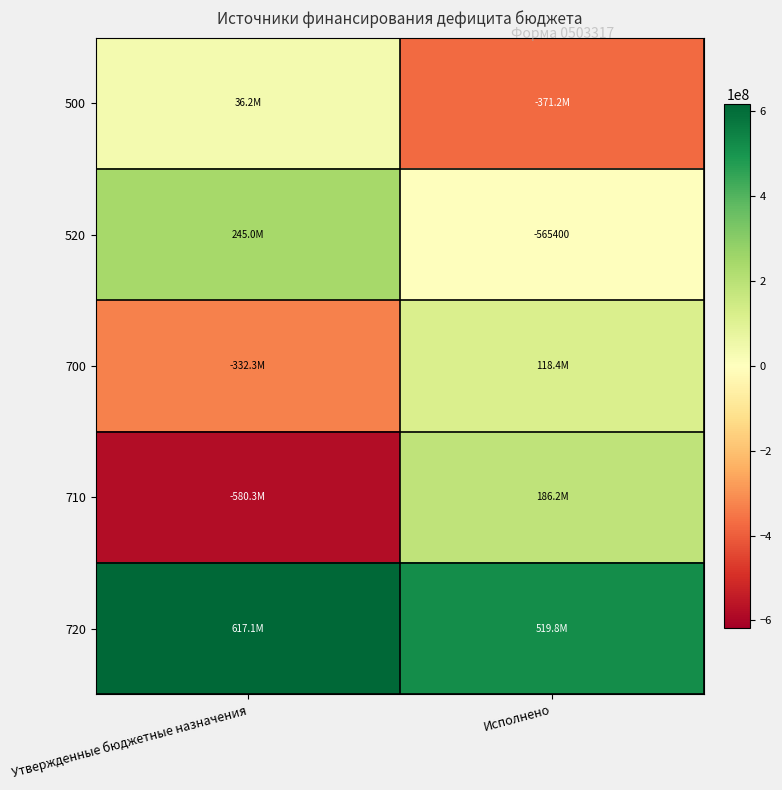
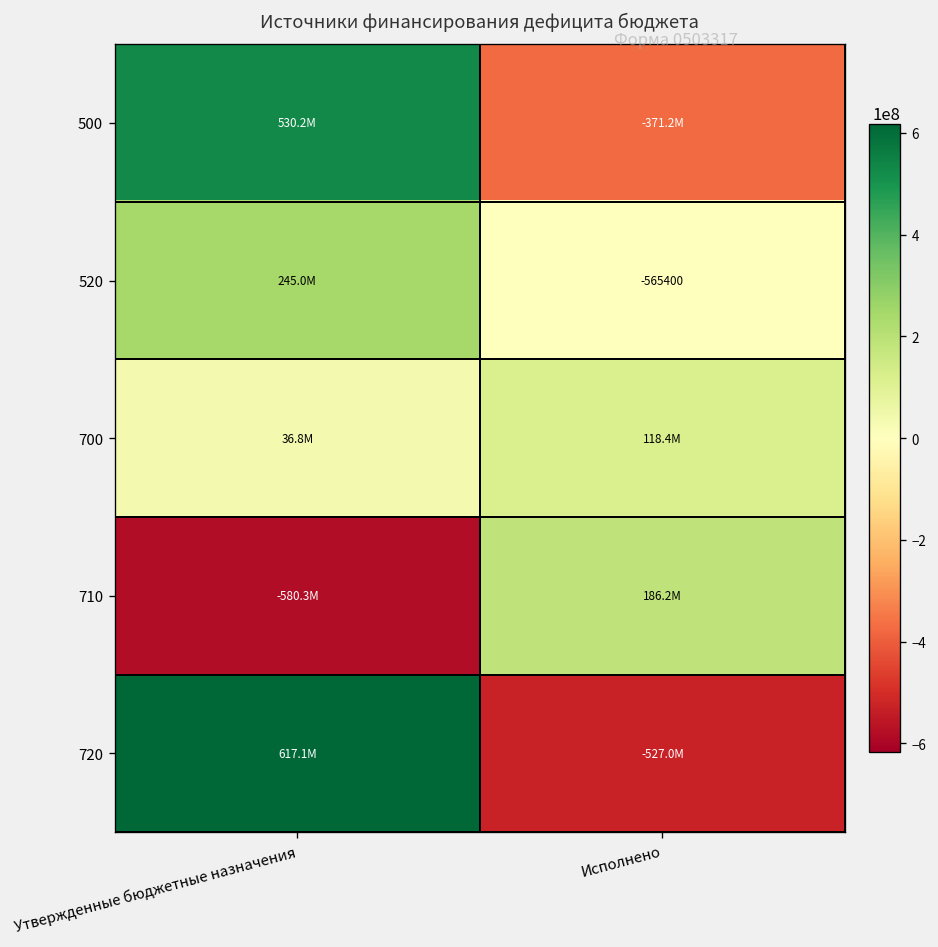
500, Утвержденные бюджетные назначения: 36.2M -> 530.2M
700, Утвержденные бюджетные назначения: -332.3M -> 36.8M
720, Исполнено: 519.8M -> -527.0M
